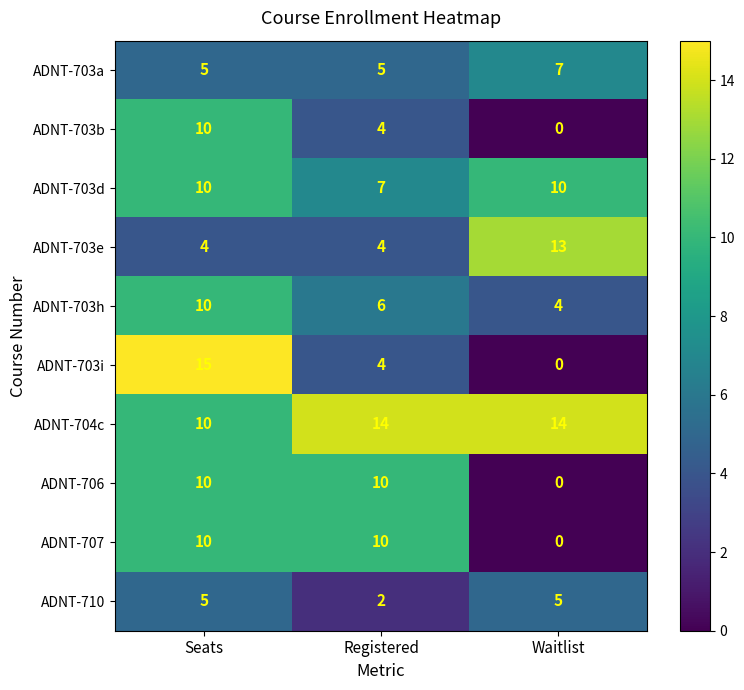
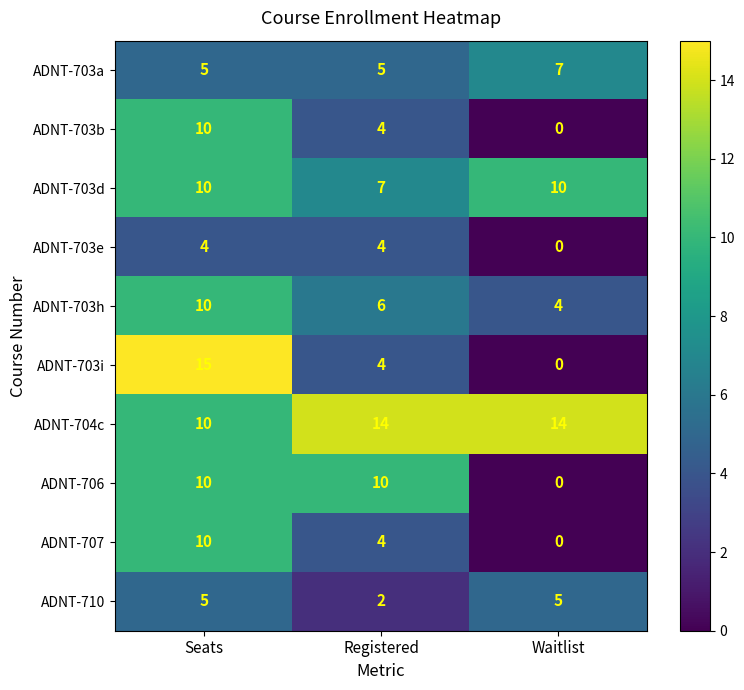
ADNT-703e, Waitlist: 13 -> 0
ADNT-707, Registered: 10 -> 4
